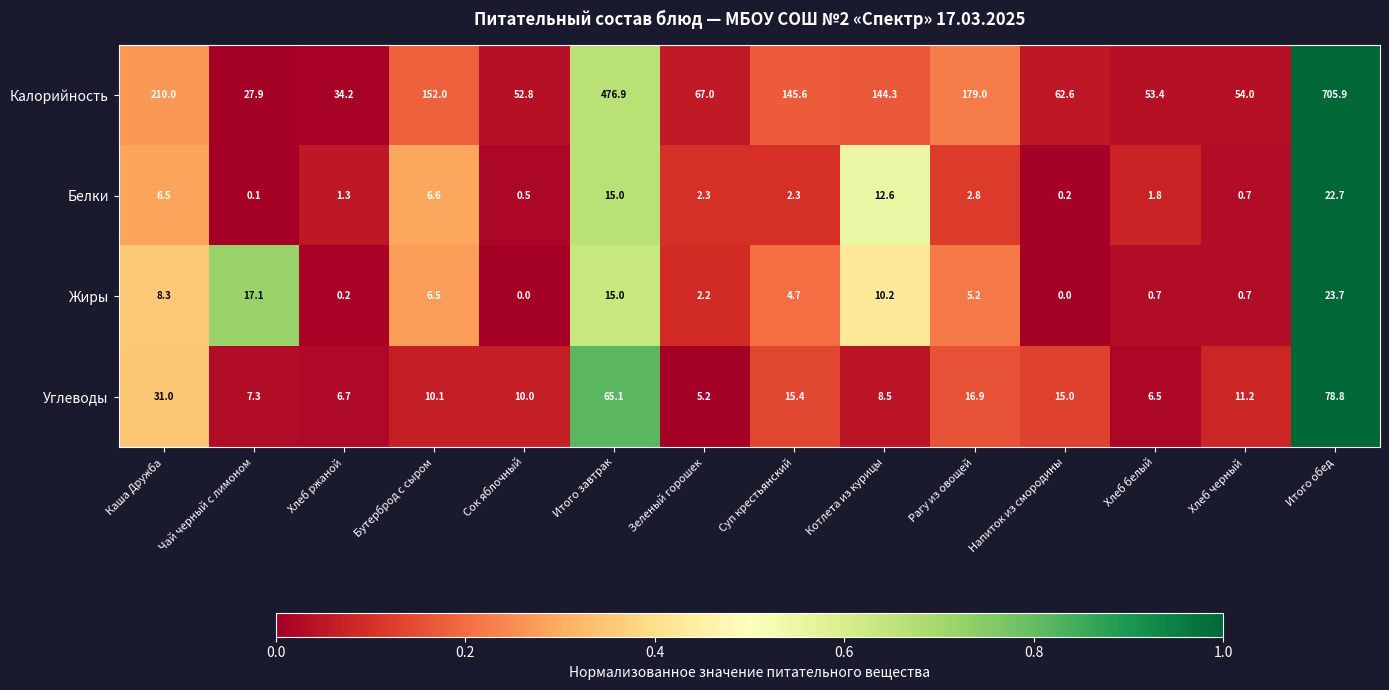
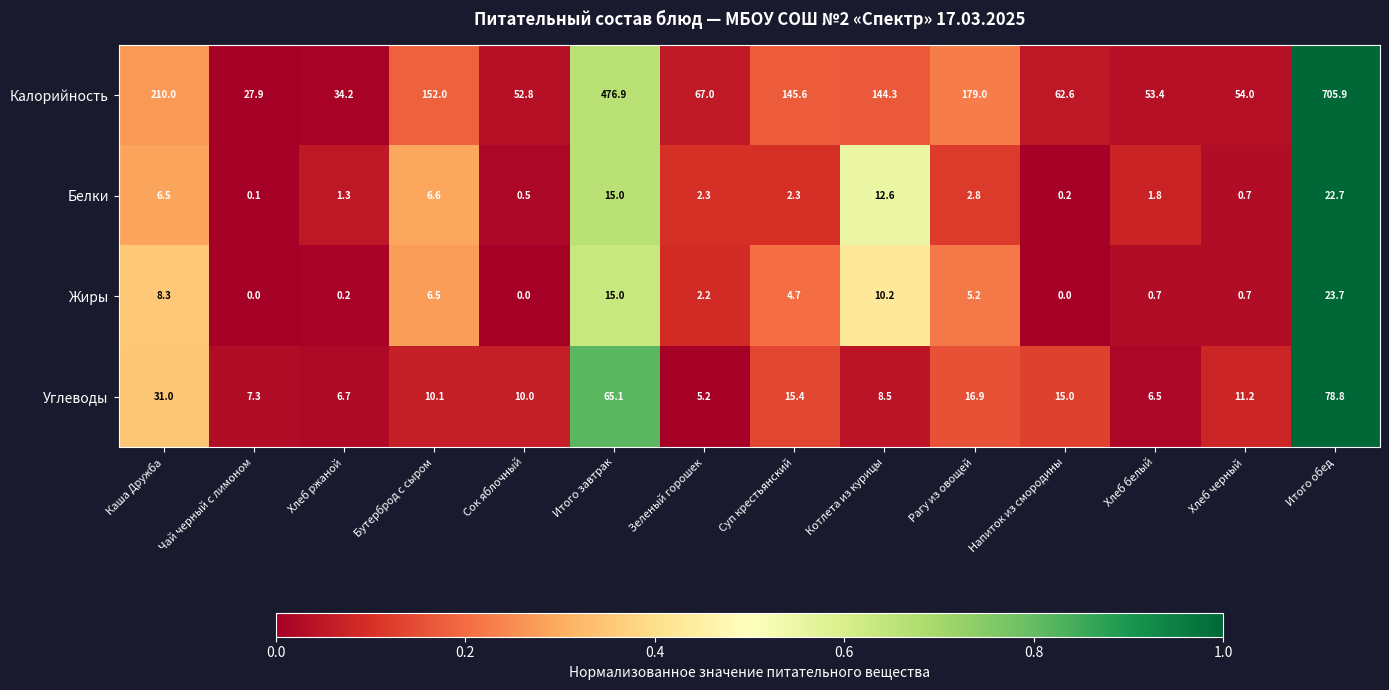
Жиры, Чай черный с лимоном: 17.1 -> 0.0
